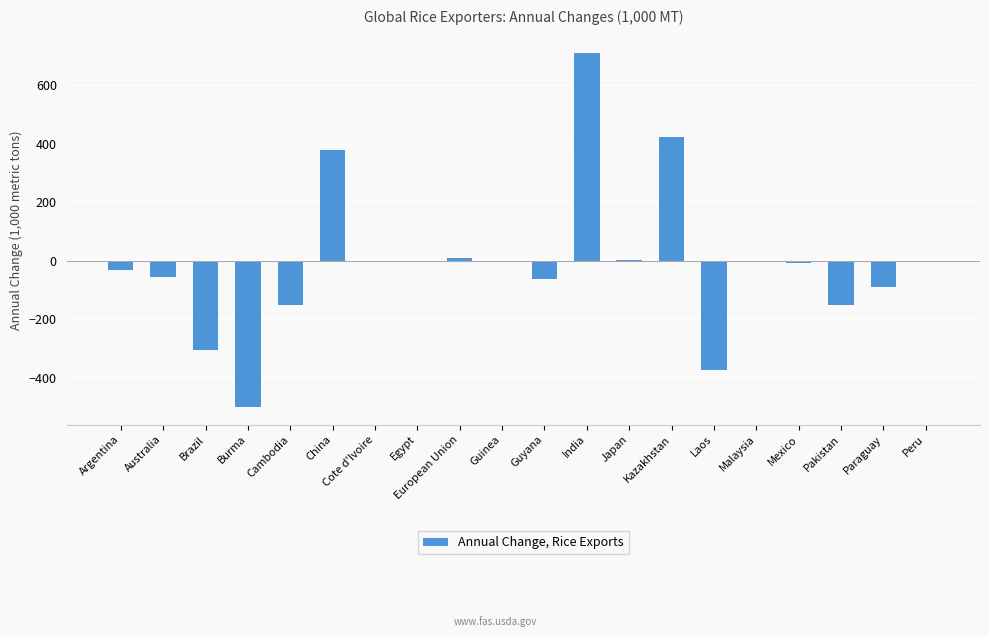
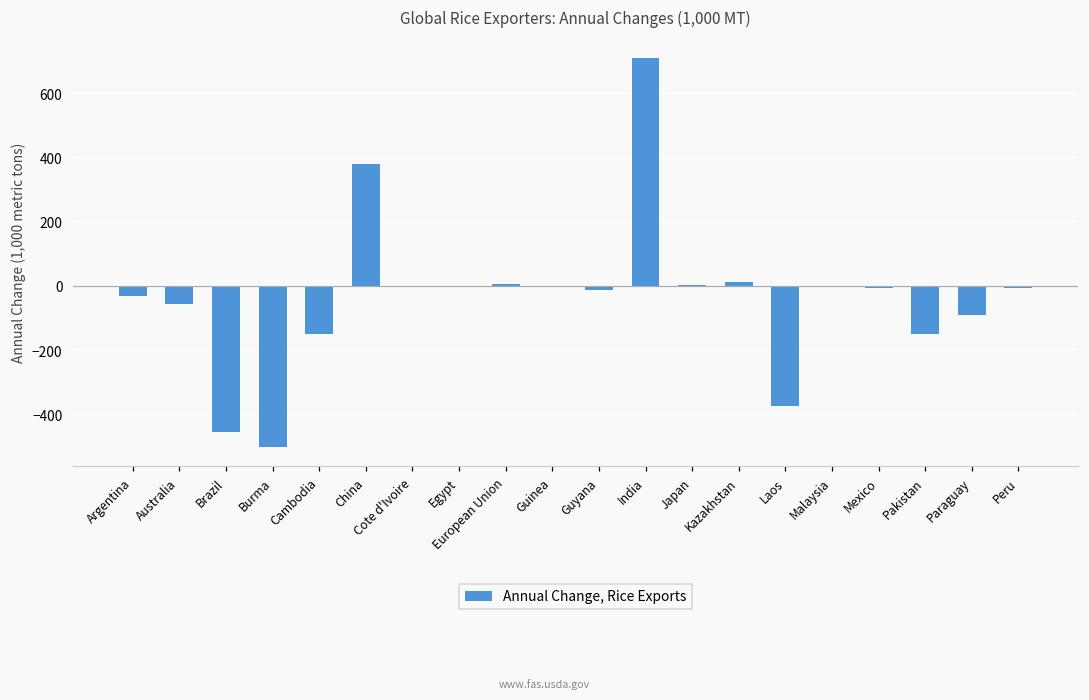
Brazil: -300 -> -450
Guyana: -60 -> -10
Kazakhstan: 420 -> 10
